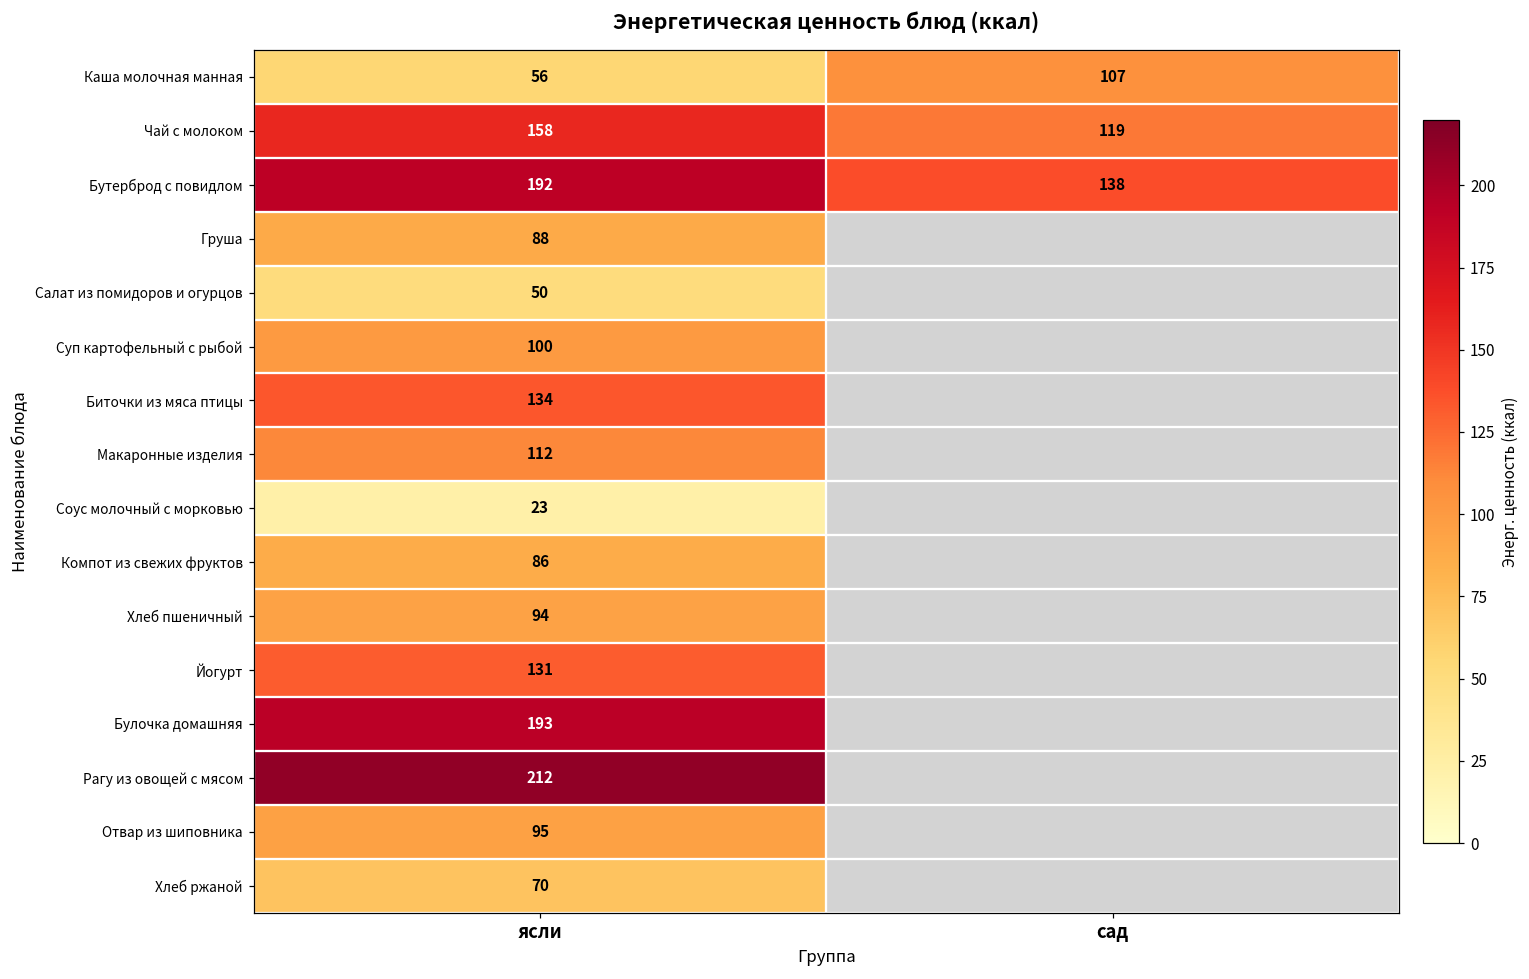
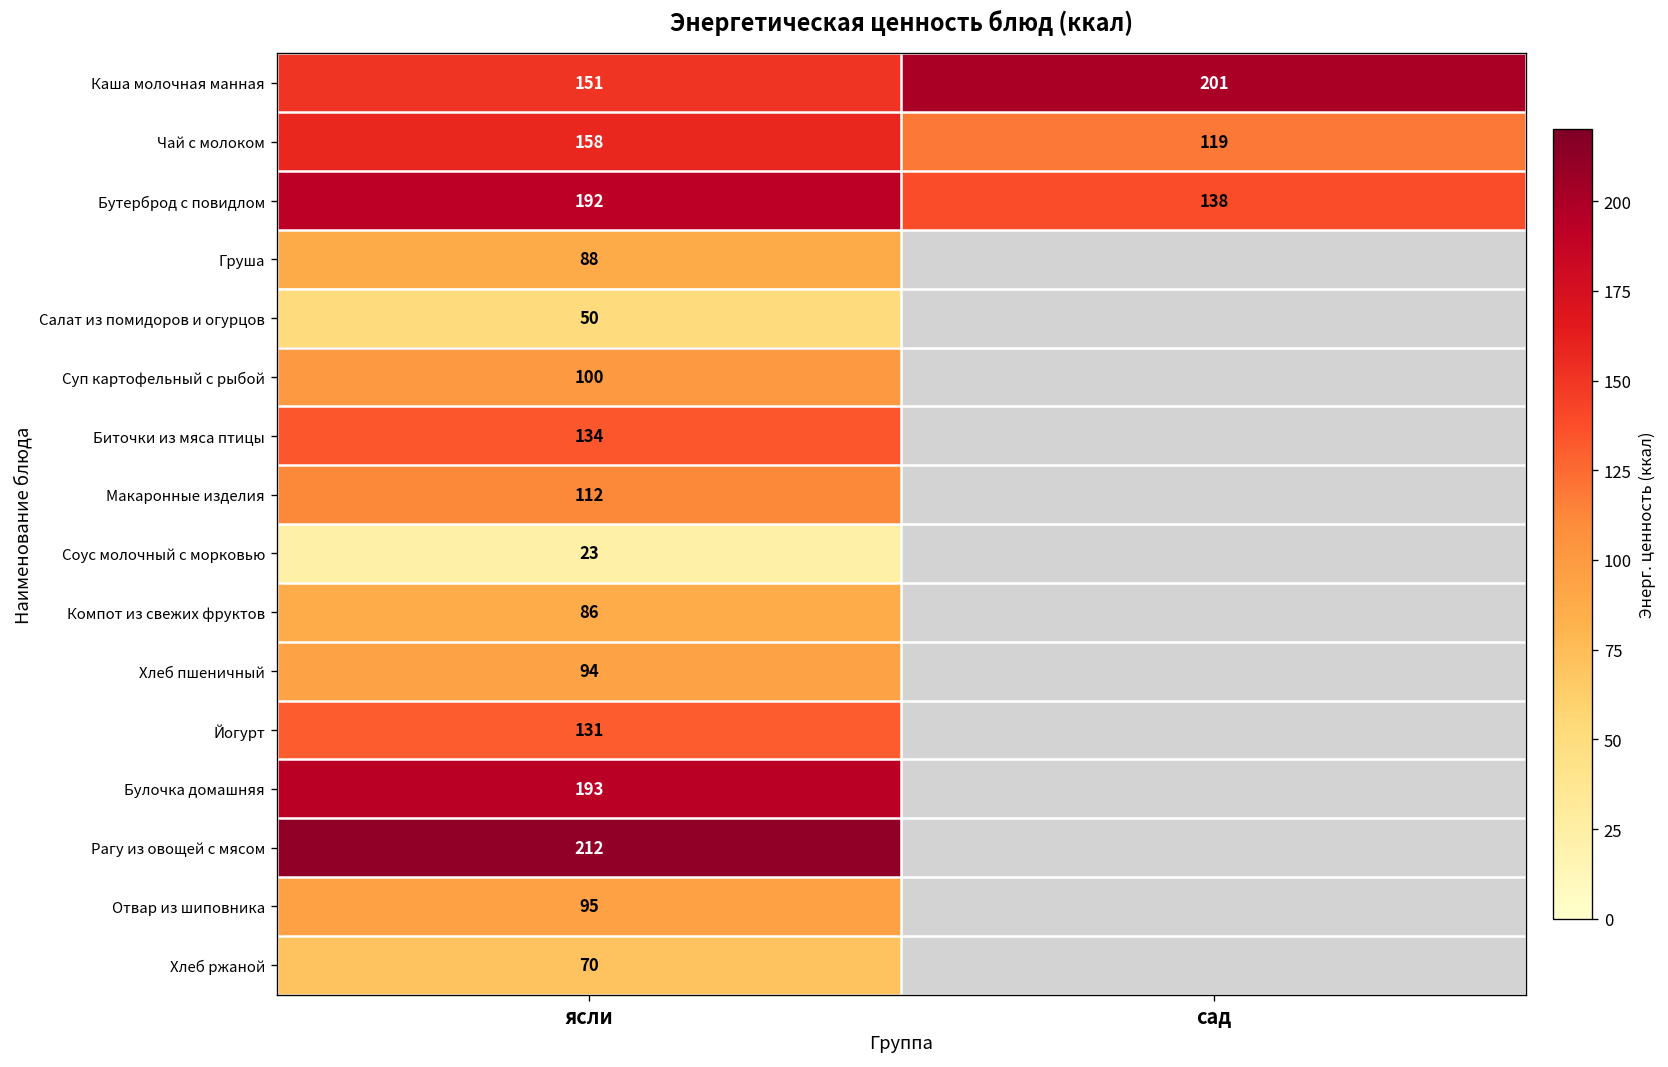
Каша молочная манная, ясли: 56 -> 151
Каша молочная манная, сад: 107 -> 201
